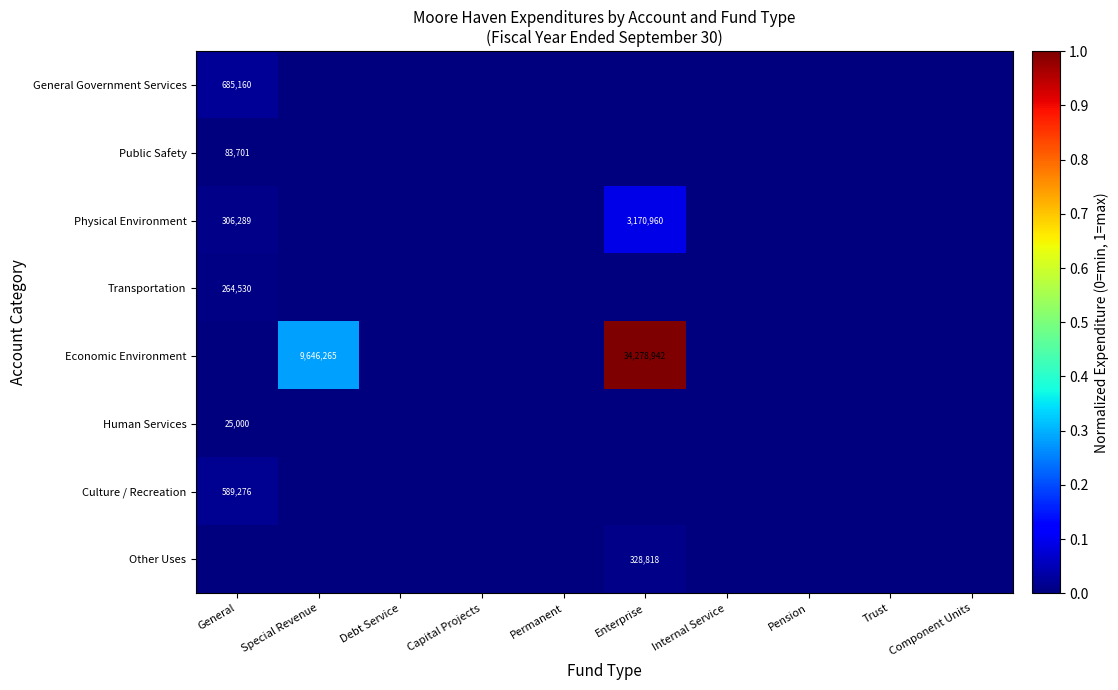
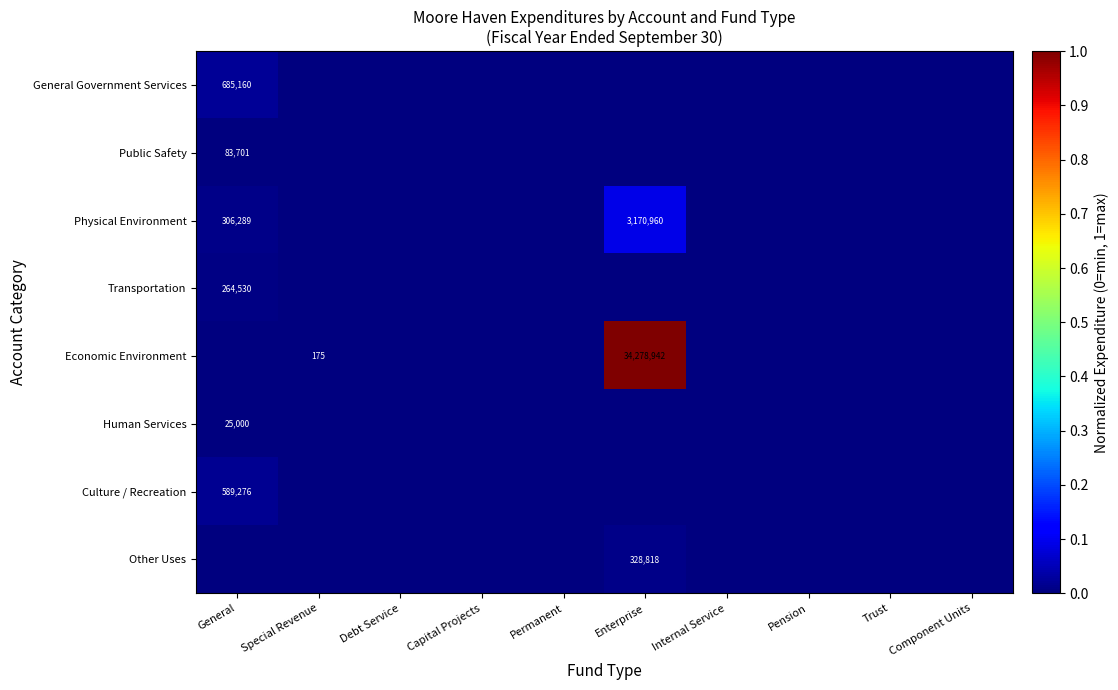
Economic Environment, Special Revenue: 9,646,265 -> 175
